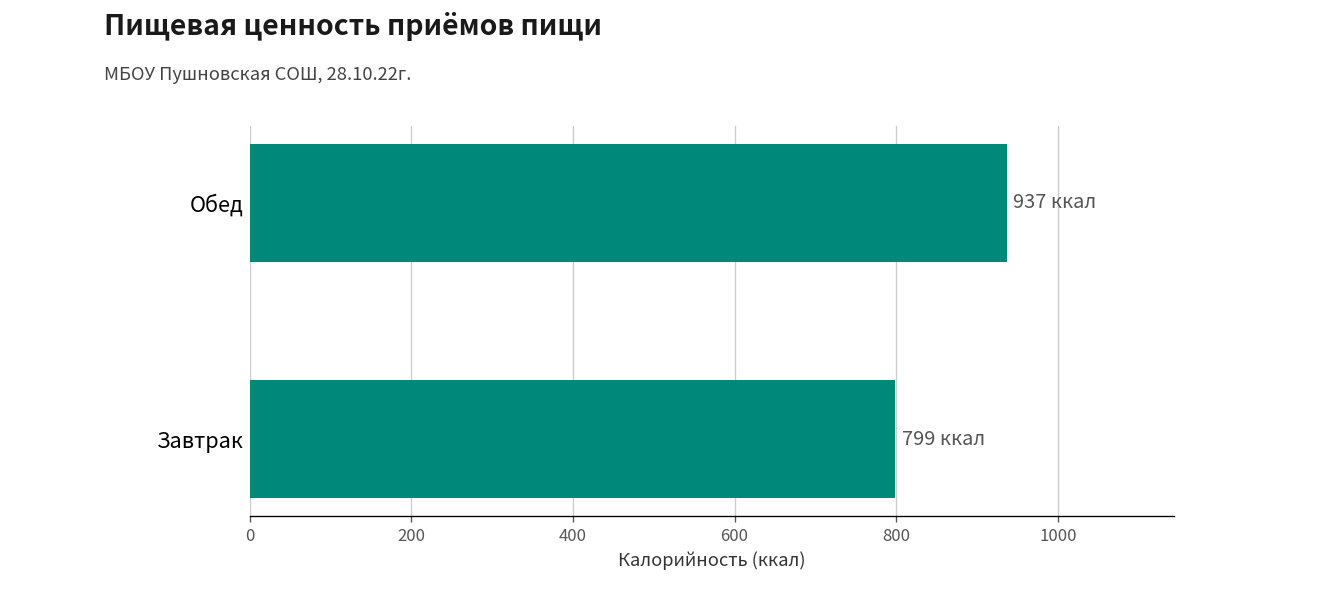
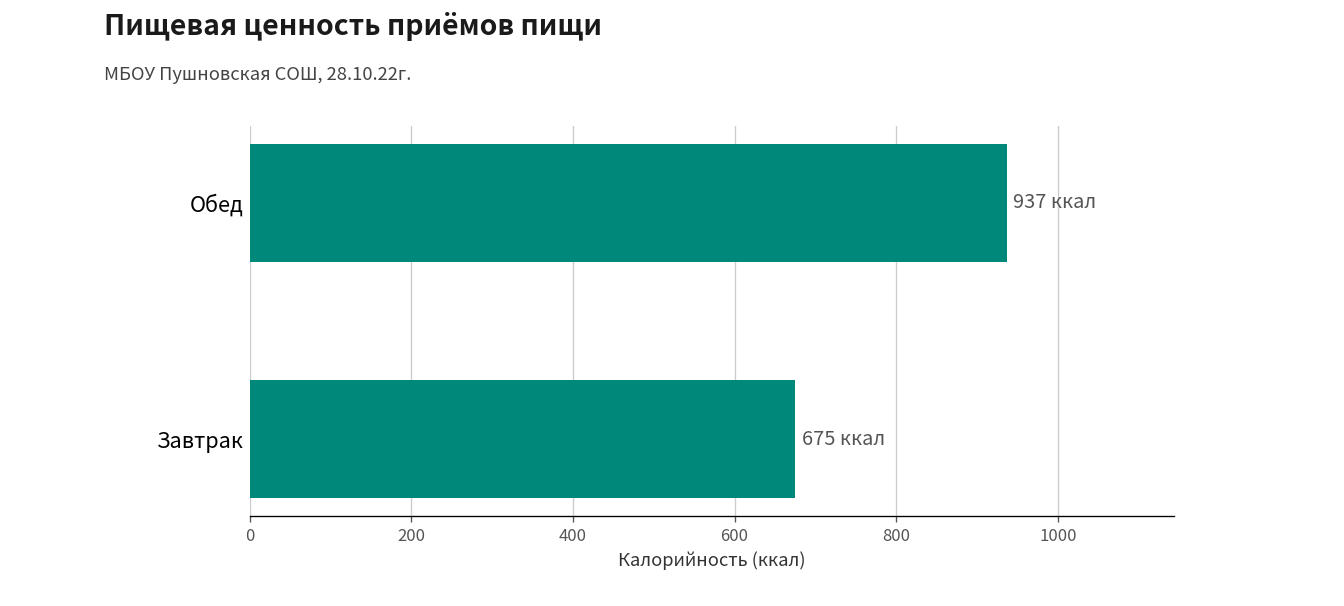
Завтрак: 799 -> 675
